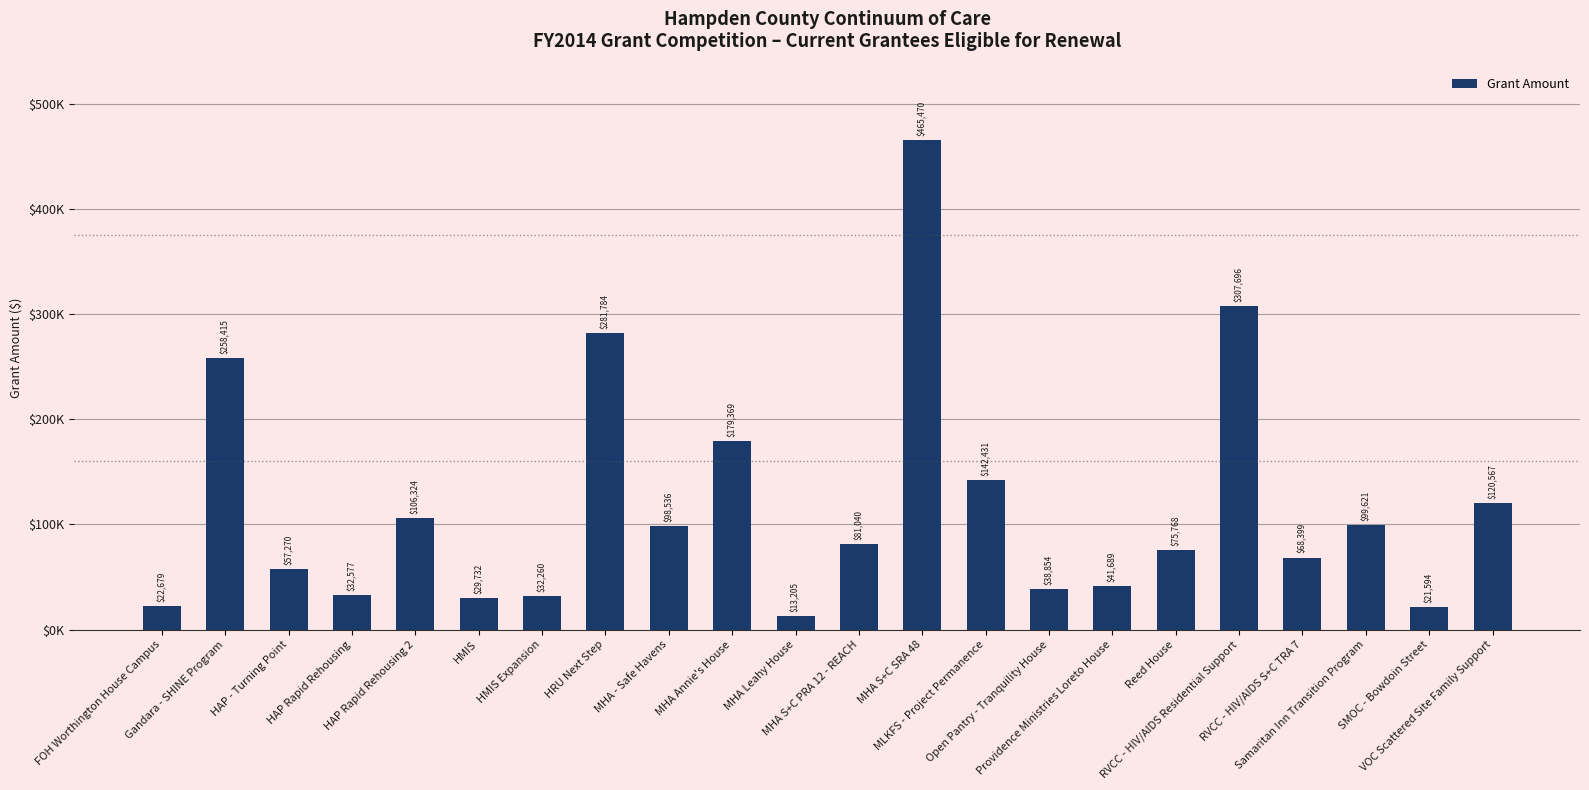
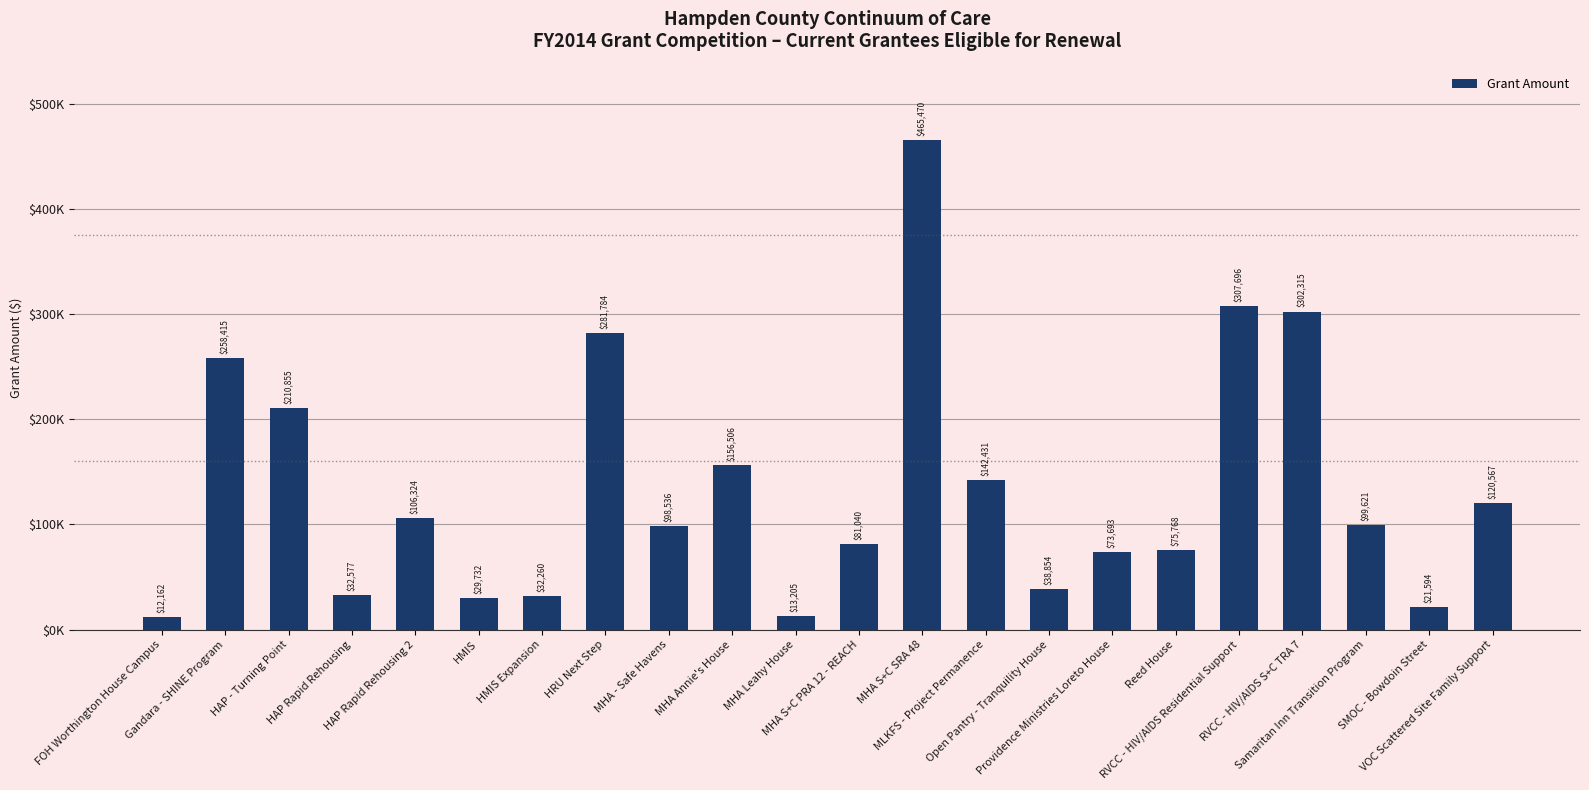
FOH Worthington House Campus: $22,679 -> $12,162
HAP - Turning Point: $57,270 -> $210,855
MHA Annie's House: $179,369 -> $156,506
Providence Ministries Loreto House: $41,689 -> $73,693
RVCC - HIV/AIDS S+C TRA 7: $68,399 -> $302,315
